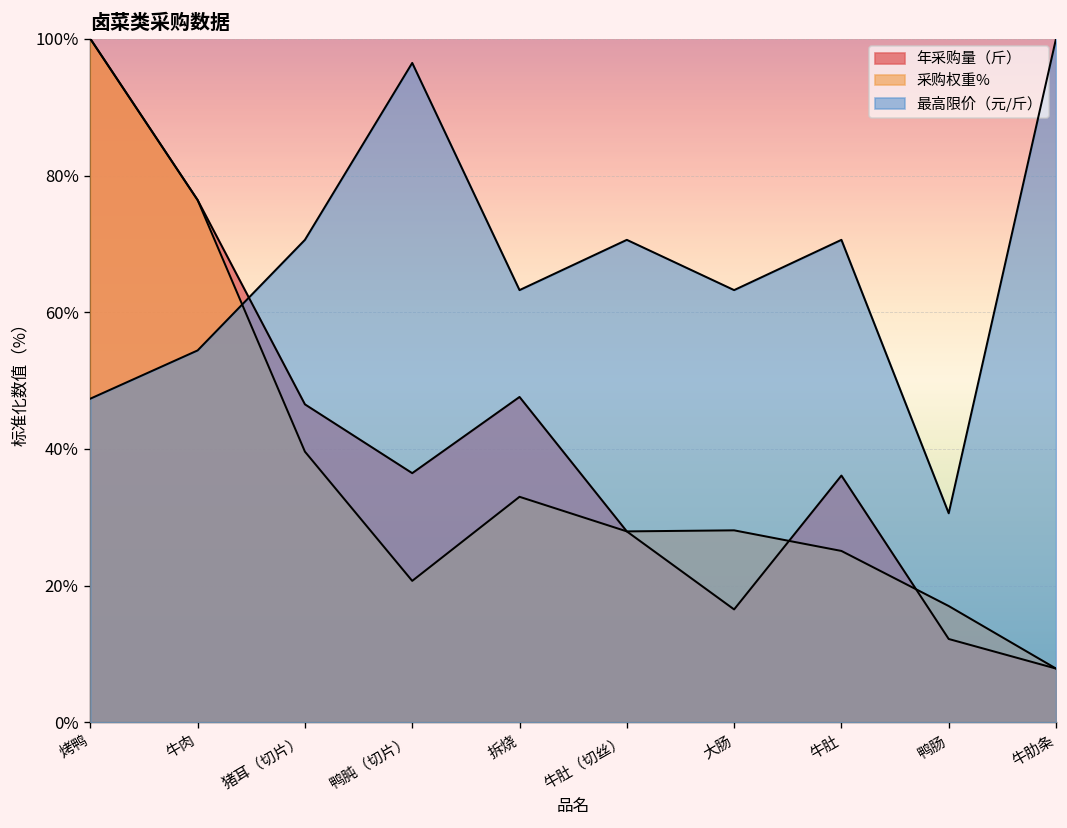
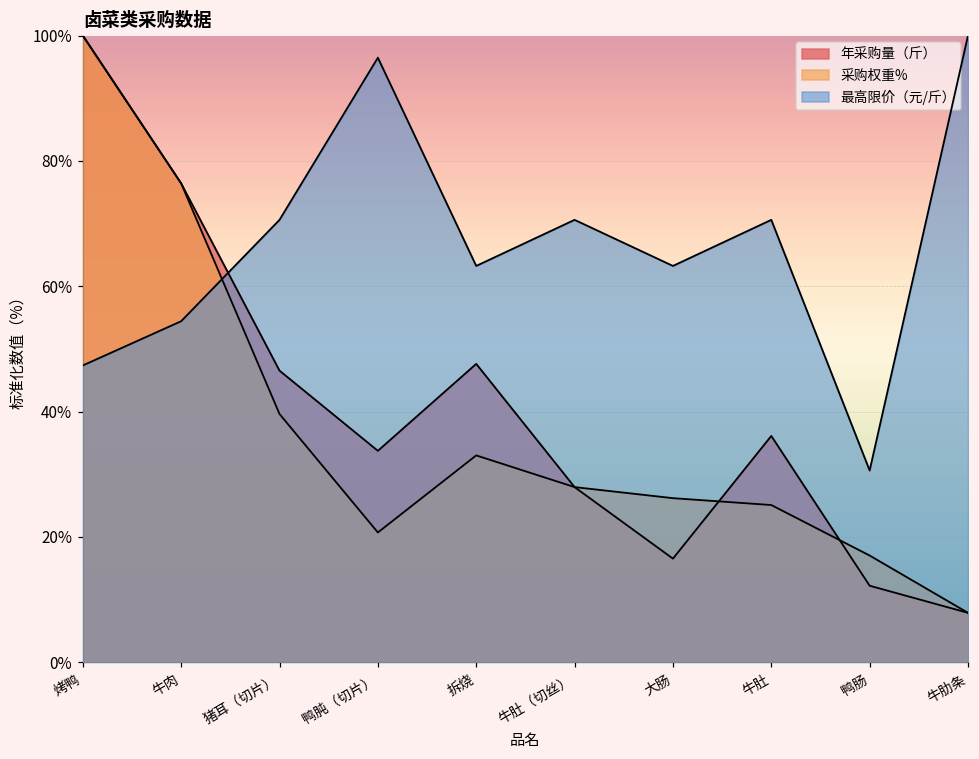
年采购量（斤）, 鸭肫（切片）: 36% -> 34%
采购权重%, 大肠: 28% -> 26%
